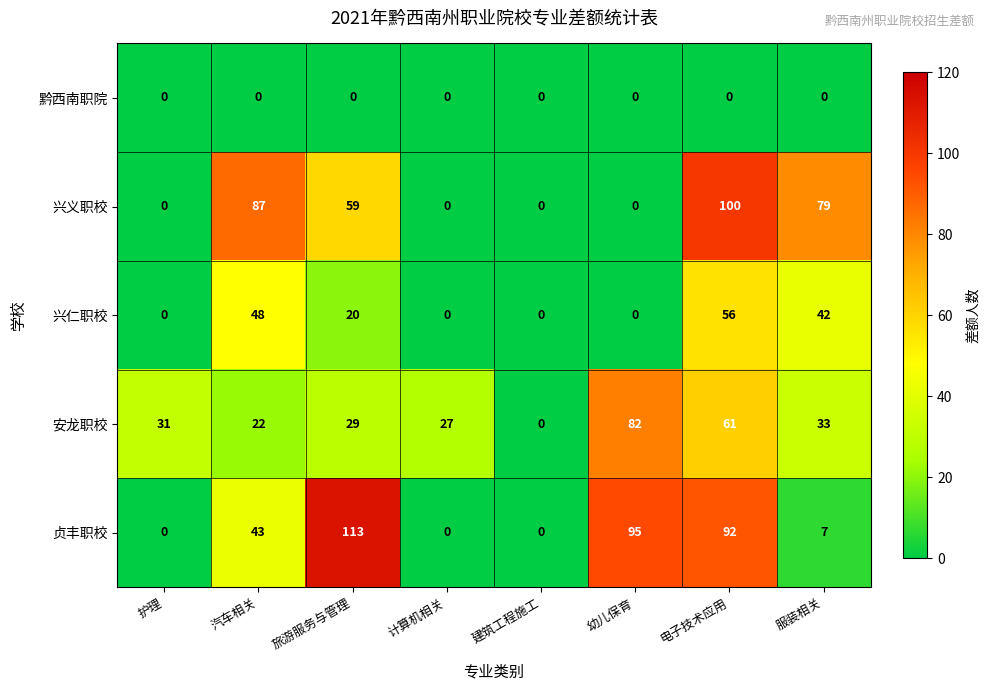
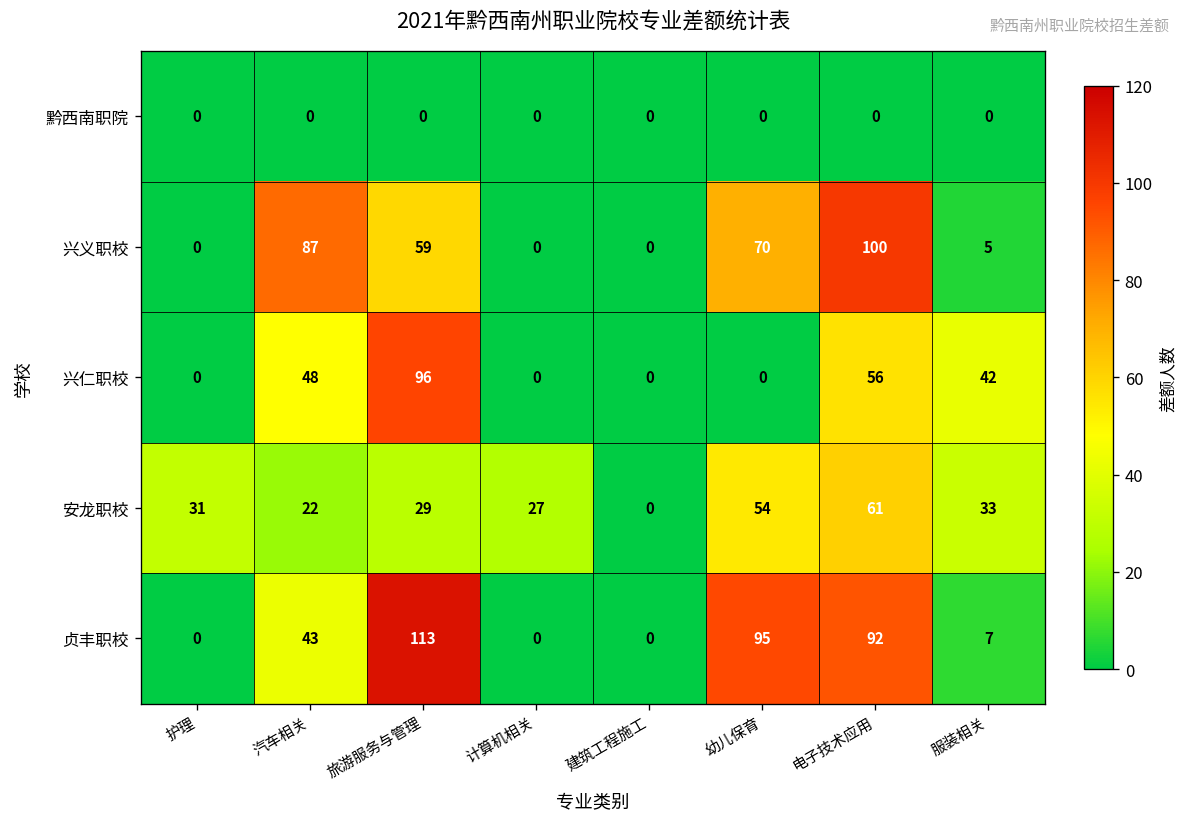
兴义职校, 幼儿保育: 0 -> 70
兴义职校, 服装相关: 79 -> 5
兴仁职校, 旅游服务与管理: 20 -> 96
安龙职校, 幼儿保育: 82 -> 54
